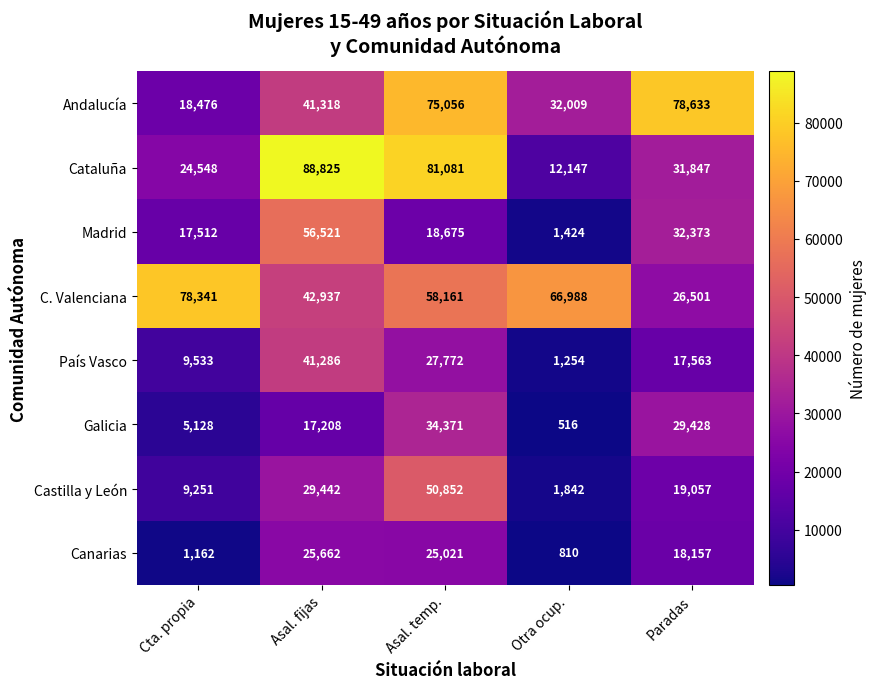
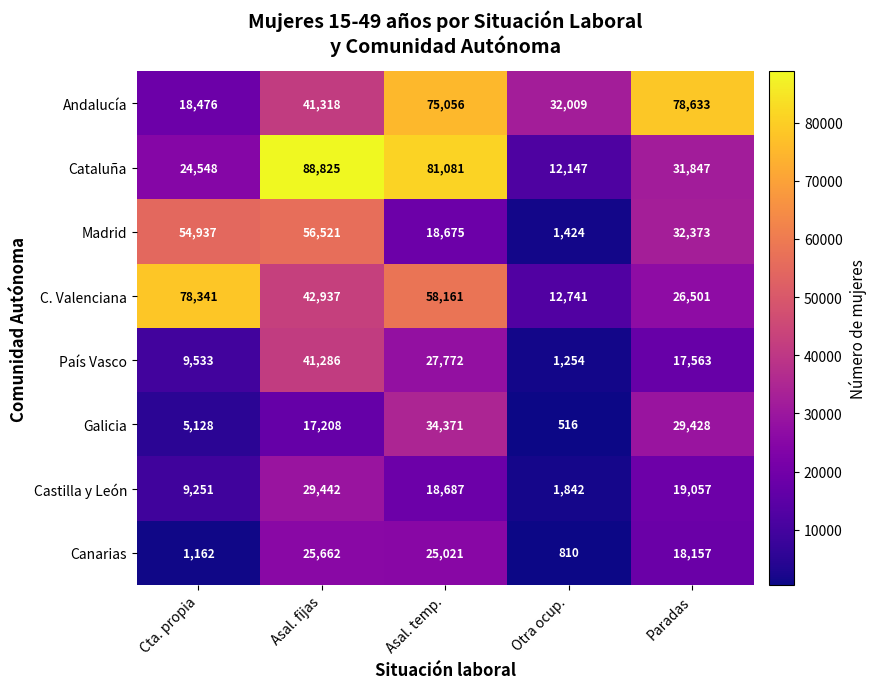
Madrid, Cta. propia: 17,512 -> 54,937
C. Valenciana, Otra ocup.: 66,988 -> 12,741
Castilla y León, Asal. temp.: 50,852 -> 18,687
